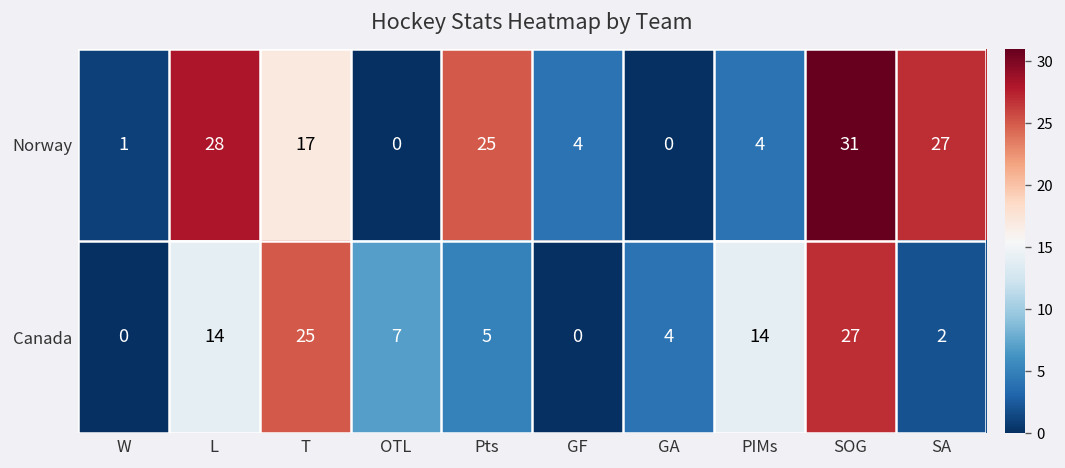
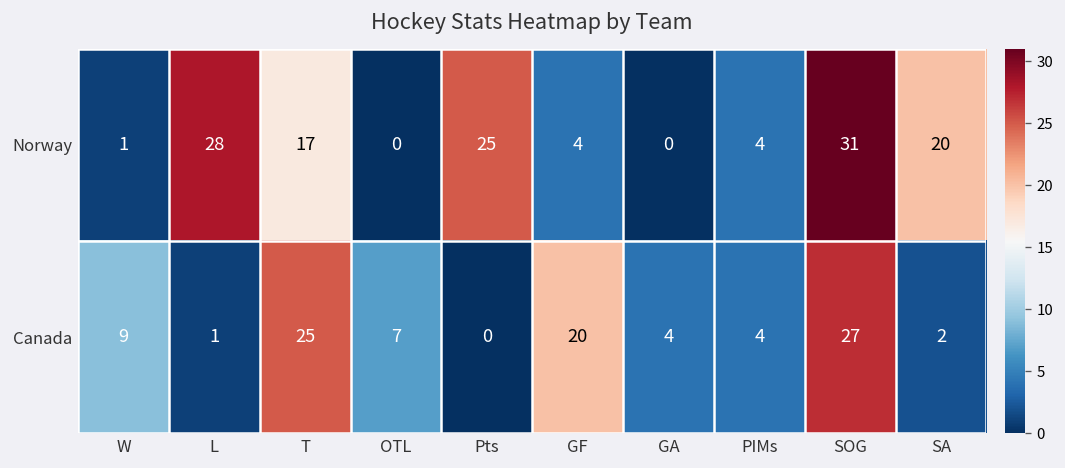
Norway, SA: 27 -> 20
Canada, W: 0 -> 9
Canada, L: 14 -> 1
Canada, Pts: 5 -> 0
Canada, GF: 0 -> 20
Canada, PIMs: 14 -> 4
